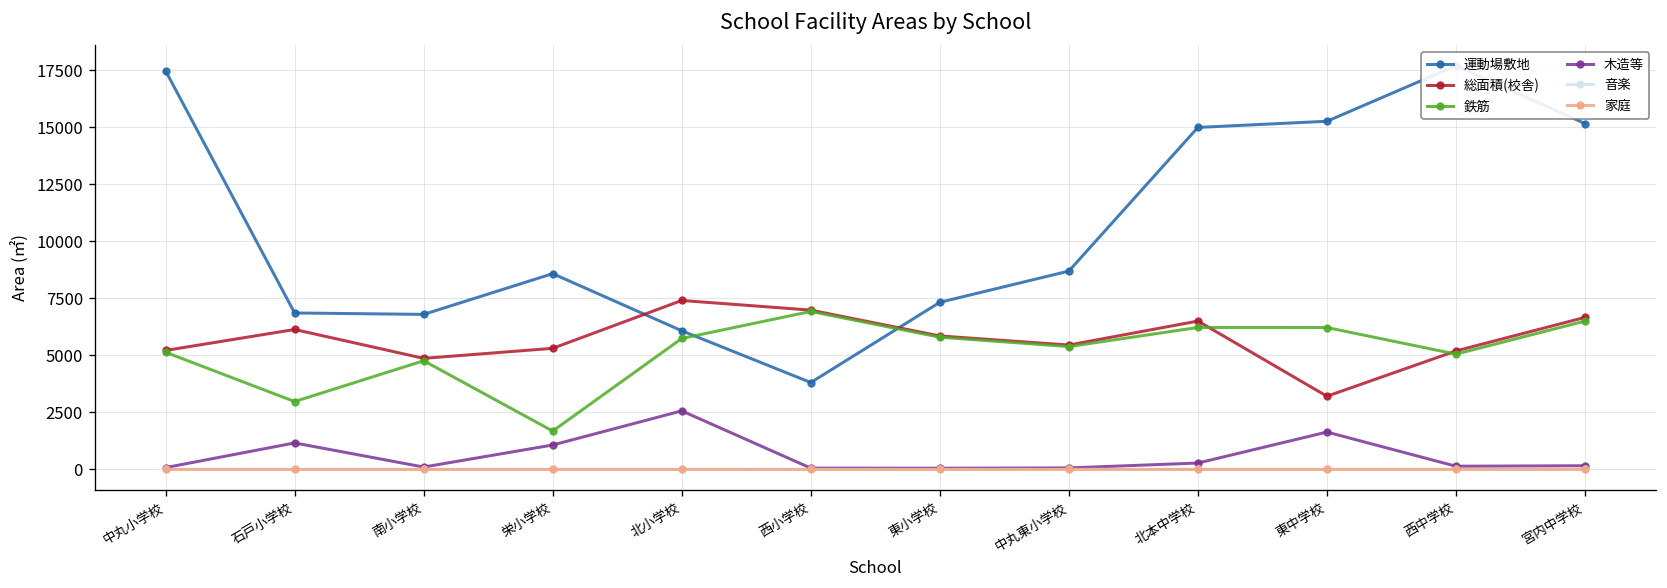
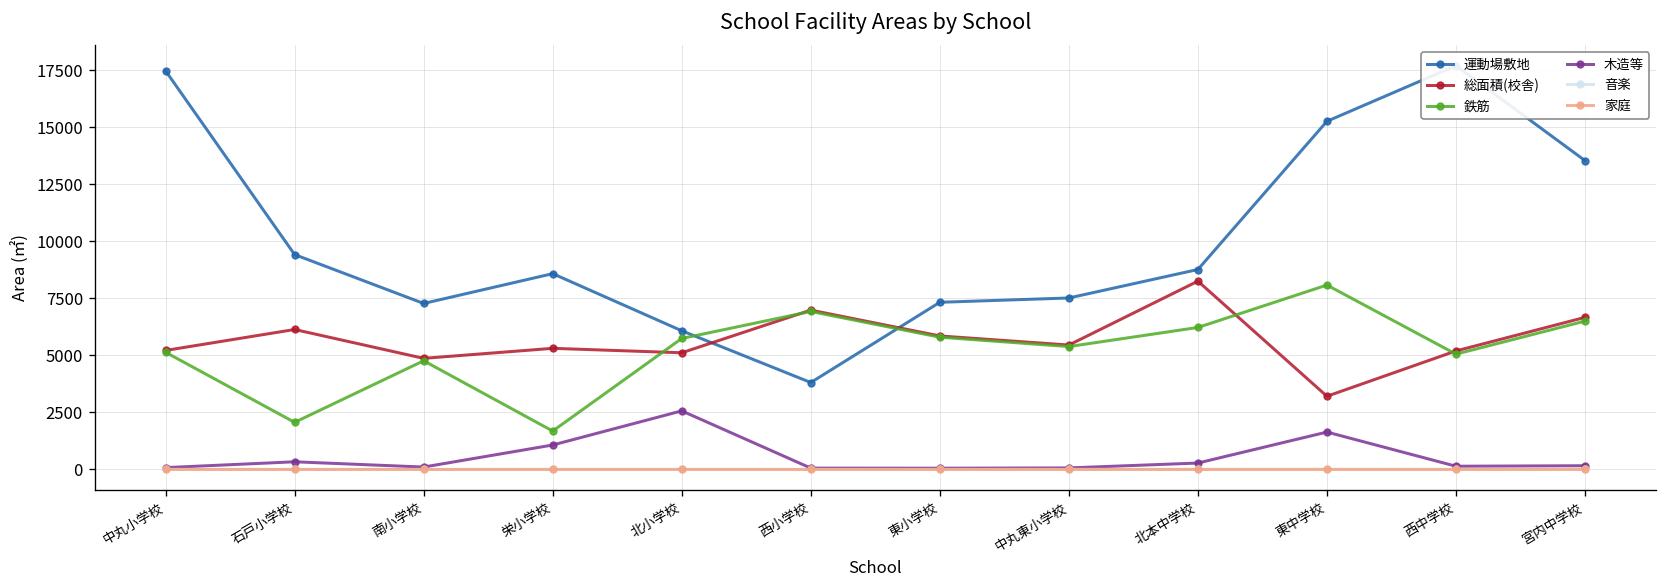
運動場敷地, 石戸小学校: 6900 -> 9400
鉄筋, 石戸小学校: 3000 -> 2100
木造等, 石戸小学校: 1200 -> 300
運動場敷地, 南小学校: 6800 -> 7300
総面積(校舎), 北小学校: 7400 -> 5100
運動場敷地, 中丸東小学校: 8700 -> 7500
運動場敷地, 北本中学校: 15000 -> 8800
総面積(校舎), 北本中学校: 6500 -> 8300
鉄筋, 東中学校: 6200 -> 8100
運動場敷地, 宮内中学校: 15200 -> 13500
